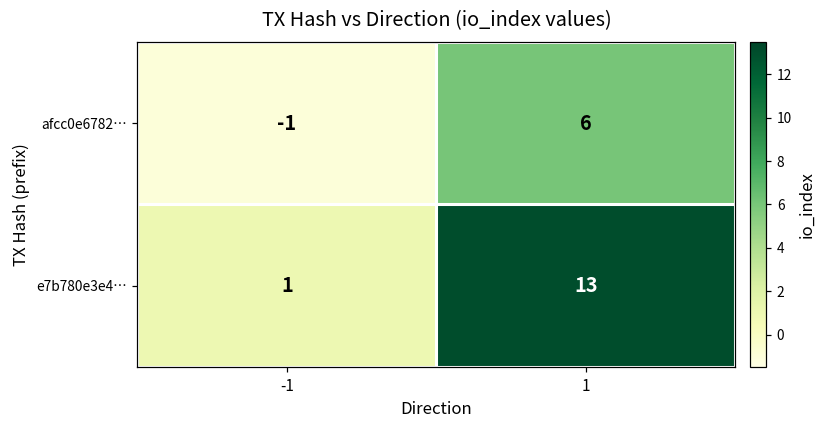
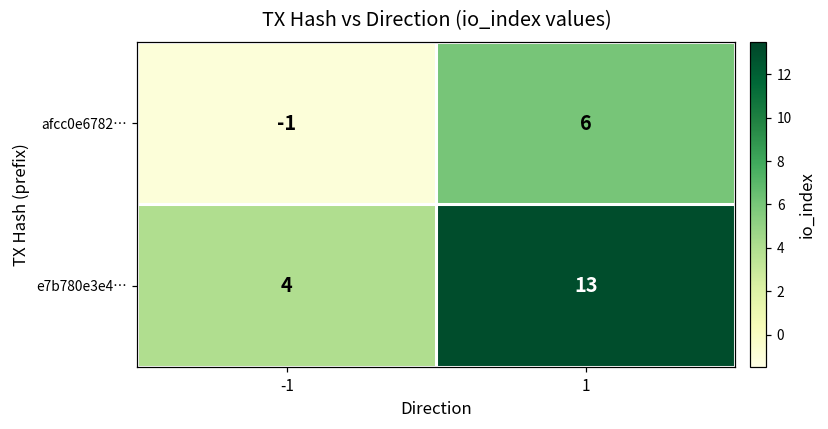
e7b780e3e4…, -1: 1 -> 4
